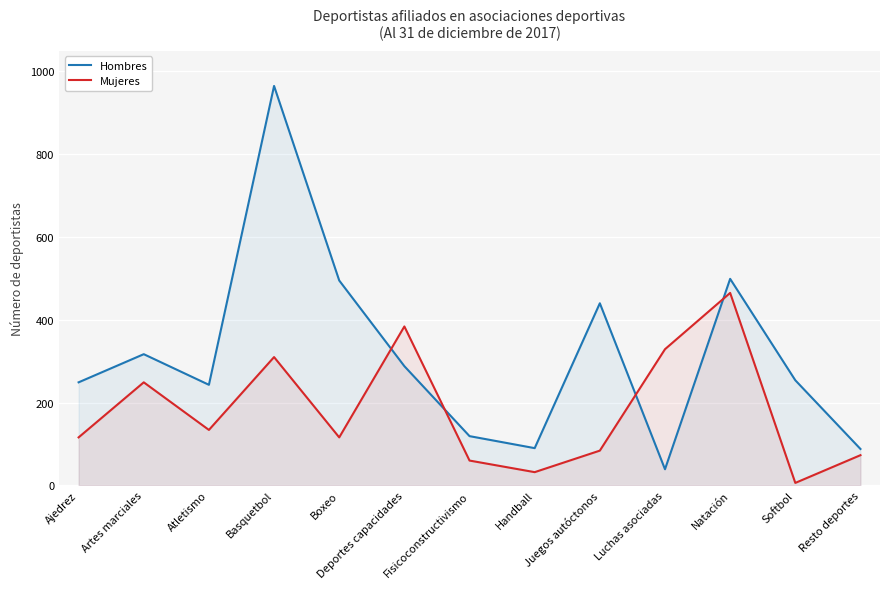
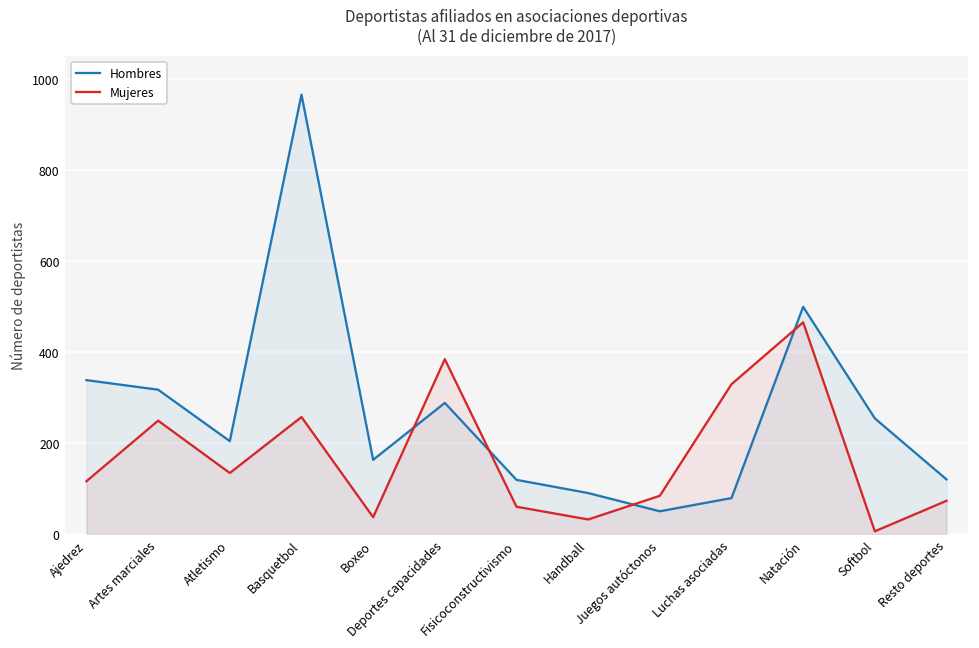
Hombres, Ajedrez: 250 -> 340
Hombres, Atletismo: 240 -> 200
Mujeres, Basquetbol: 310 -> 260
Hombres, Boxeo: 500 -> 160
Mujeres, Boxeo: 120 -> 40
Hombres, Juegos autóctonos: 440 -> 50
Hombres, Luchas asociadas: 40 -> 80
Hombres, Resto deportes: 90 -> 120
